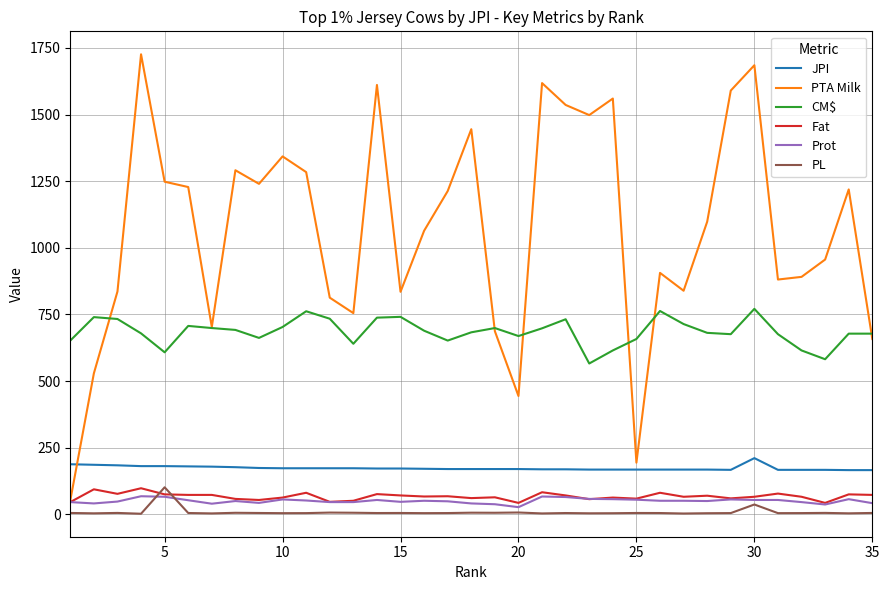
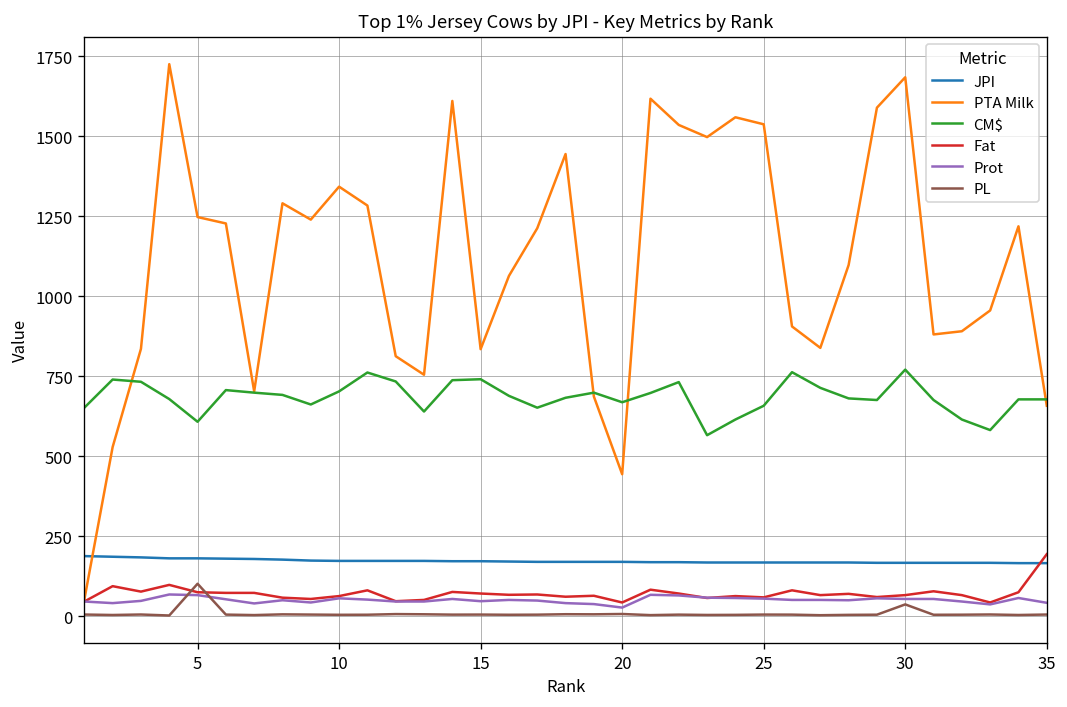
PTA Milk, 25: 190 -> 1540
JPI, 30: 210 -> 170
Fat, 35: 70 -> 190
